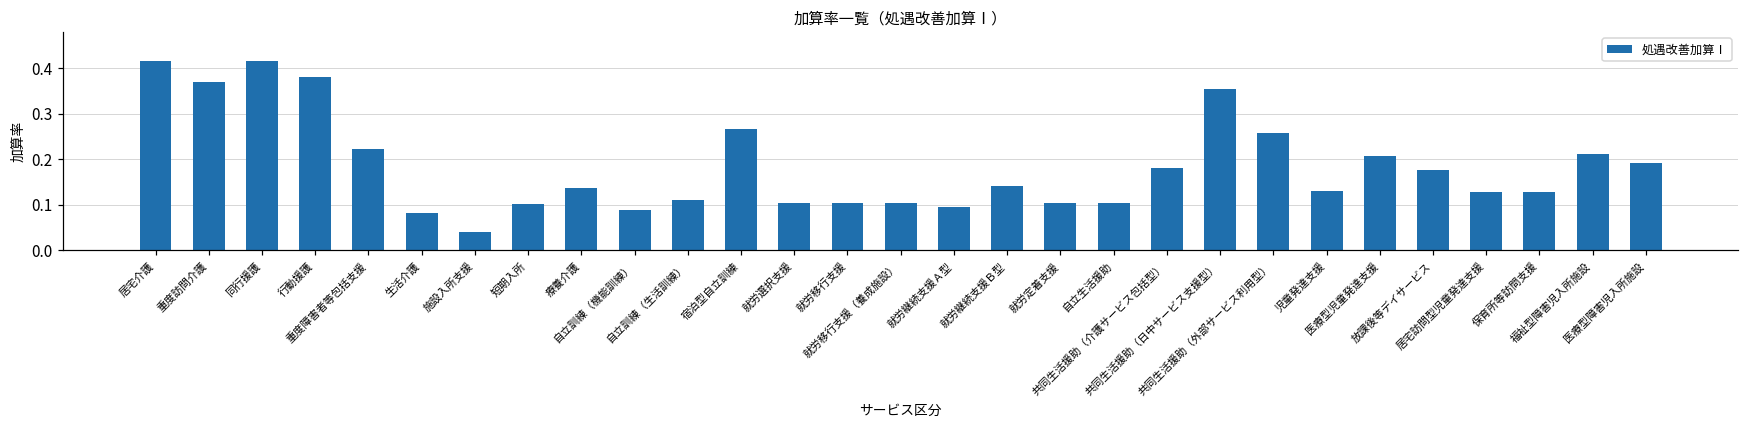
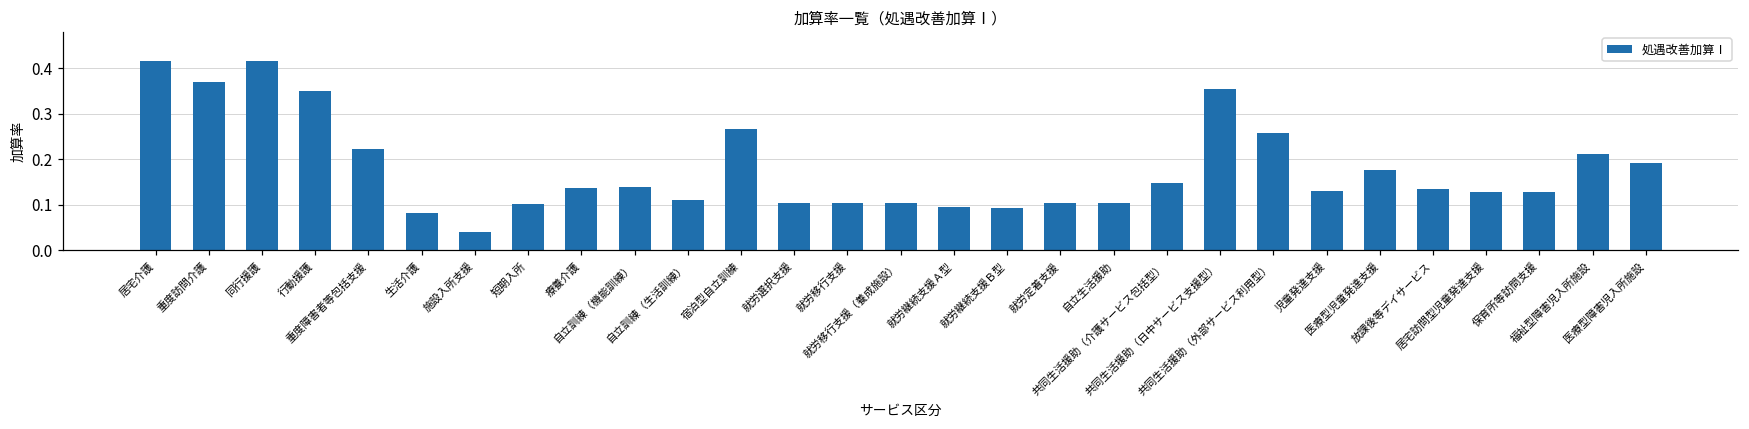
行動援護: 0.38 -> 0.35
自立訓練（機能訓練）: 0.09 -> 0.14
就労継続支援Ｂ型: 0.14 -> 0.09
共同生活援助（介護サービス包括型）: 0.18 -> 0.15
医療型児童発達支援: 0.21 -> 0.18
放課後等デイサービス: 0.18 -> 0.13
